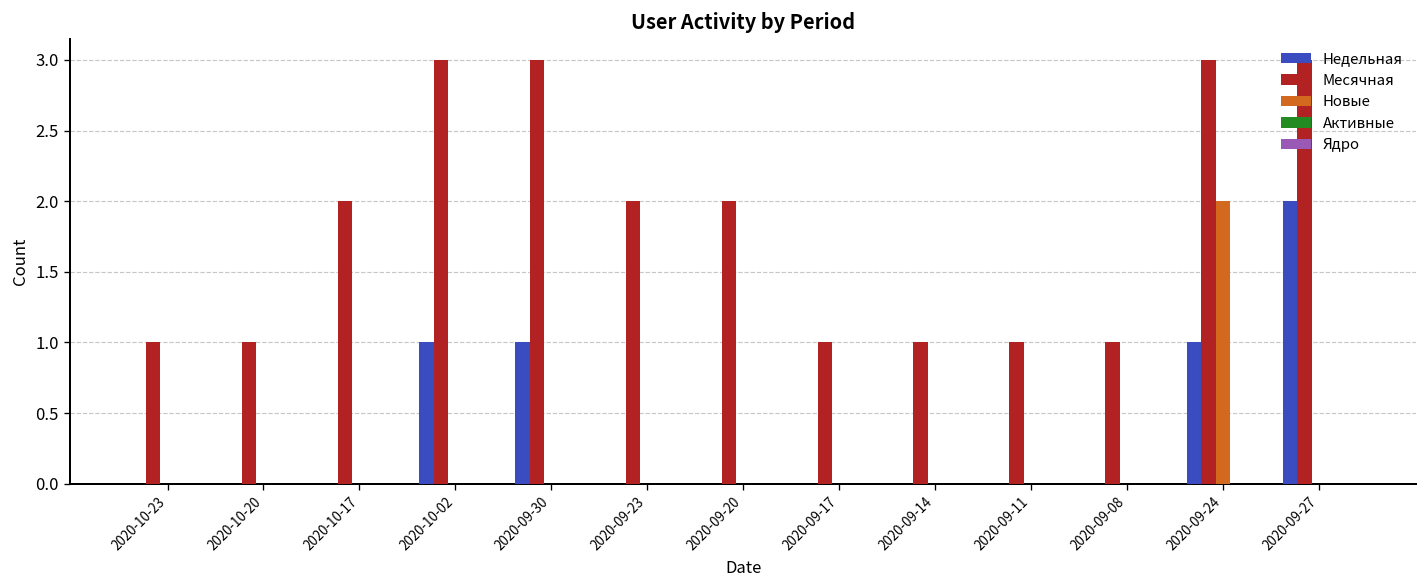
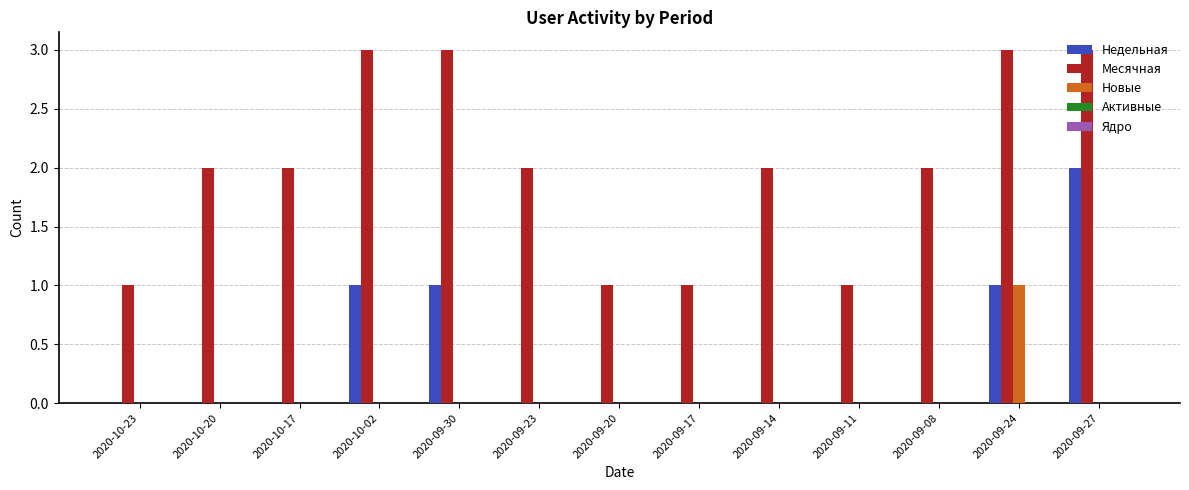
Месячная, 2020-10-20: 1 -> 2
Месячная, 2020-09-20: 2 -> 1
Месячная, 2020-09-14: 1 -> 2
Месячная, 2020-09-08: 1 -> 2
Новые, 2020-09-24: 2 -> 1
